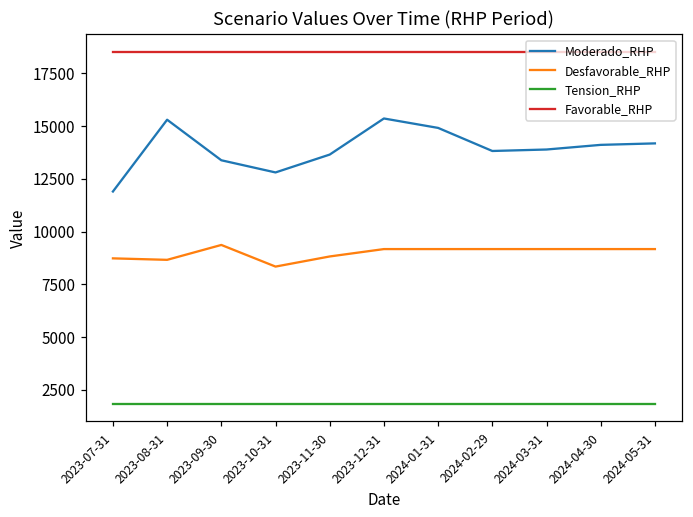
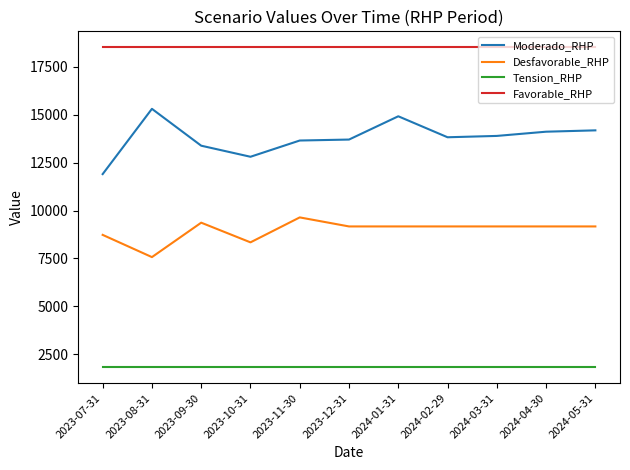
Desfavorable_RHP, 2023-08-31: 8700 -> 7600
Desfavorable_RHP, 2023-11-30: 8800 -> 9600
Moderado_RHP, 2023-12-31: 15400 -> 13700
